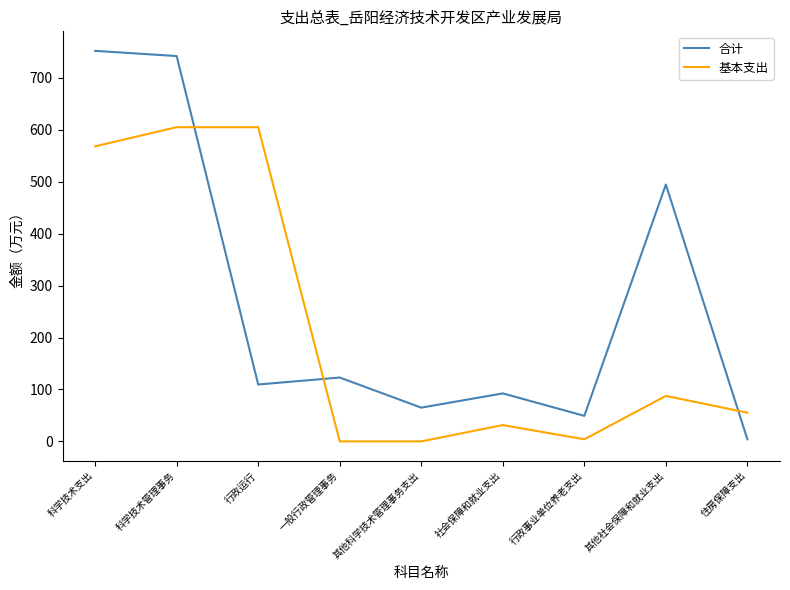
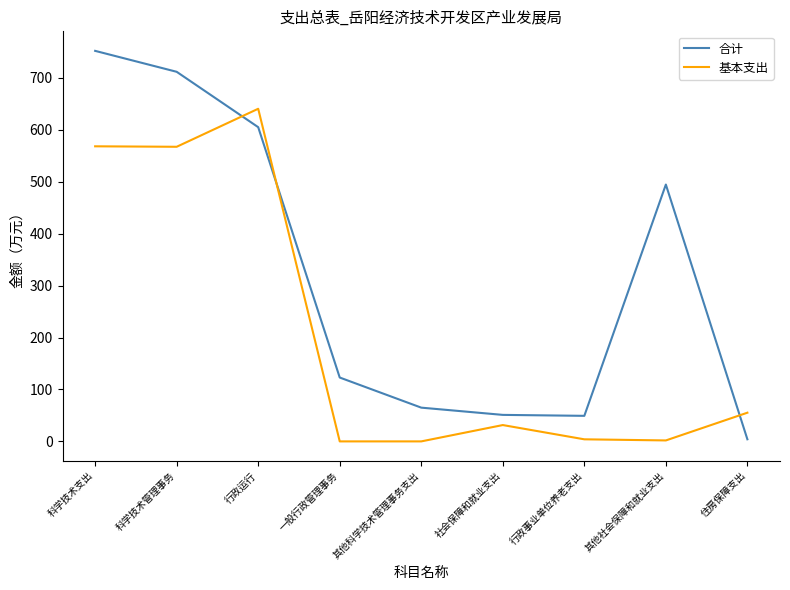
合计, 科学技术管理事务: 740 -> 710
基本支出, 科学技术管理事务: 610 -> 570
合计, 行政运行: 110 -> 610
基本支出, 行政运行: 610 -> 640
合计, 社会保障和就业支出: 90 -> 50
基本支出, 其他社会保障和就业支出: 90 -> 0
